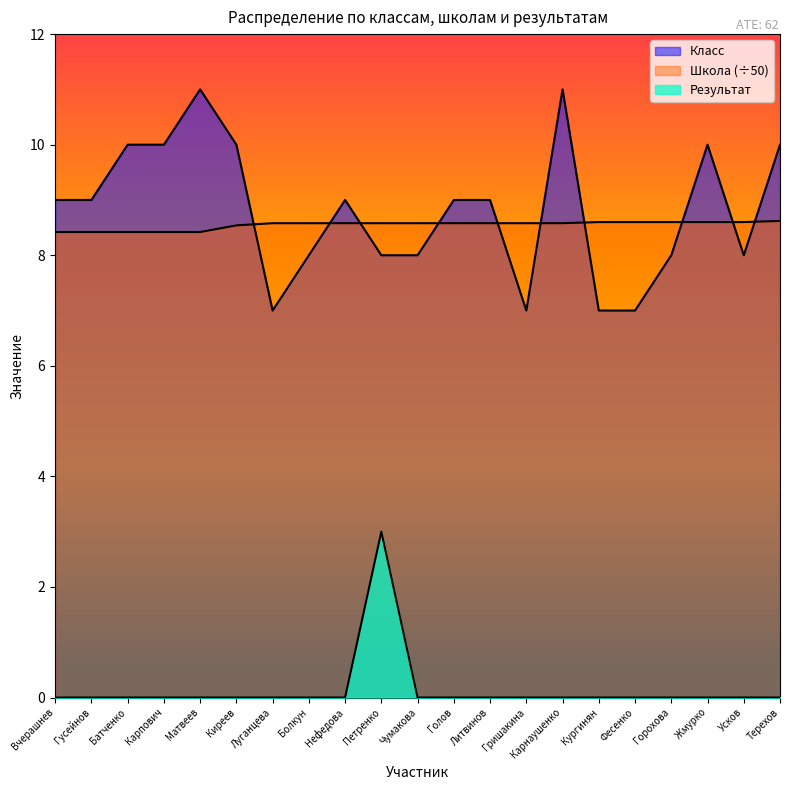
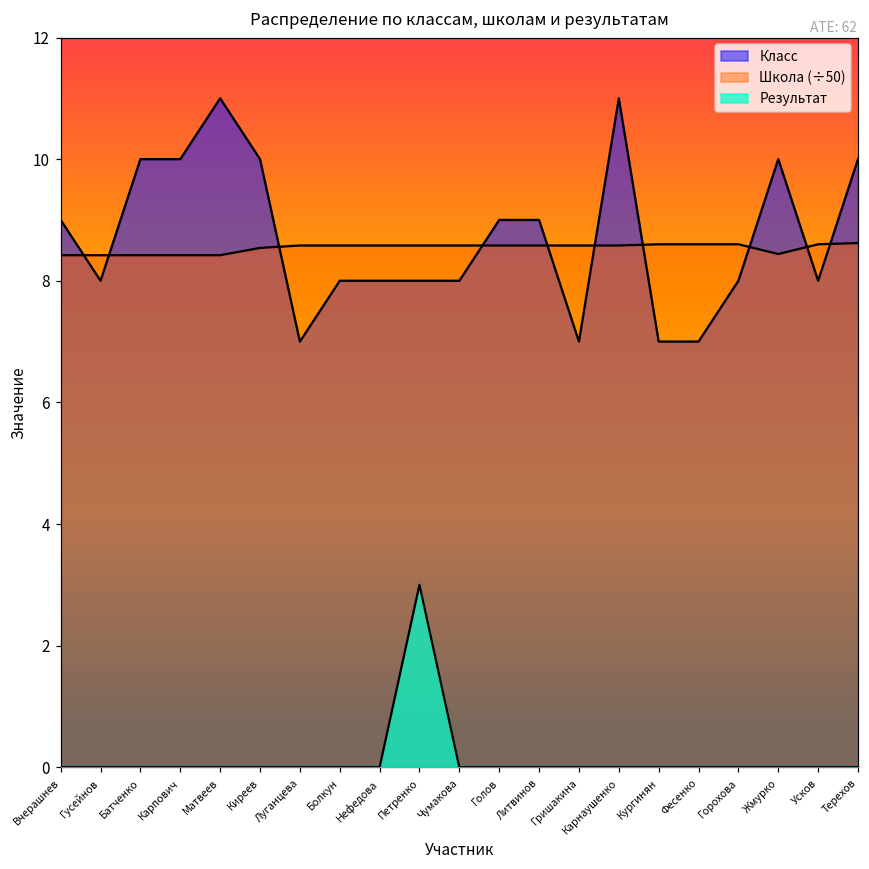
Класс, Гусейнов: 9 -> 8
Класс, Нефедова: 9 -> 8
Школа (÷50), Жмурко: 8.6 -> 8.4
